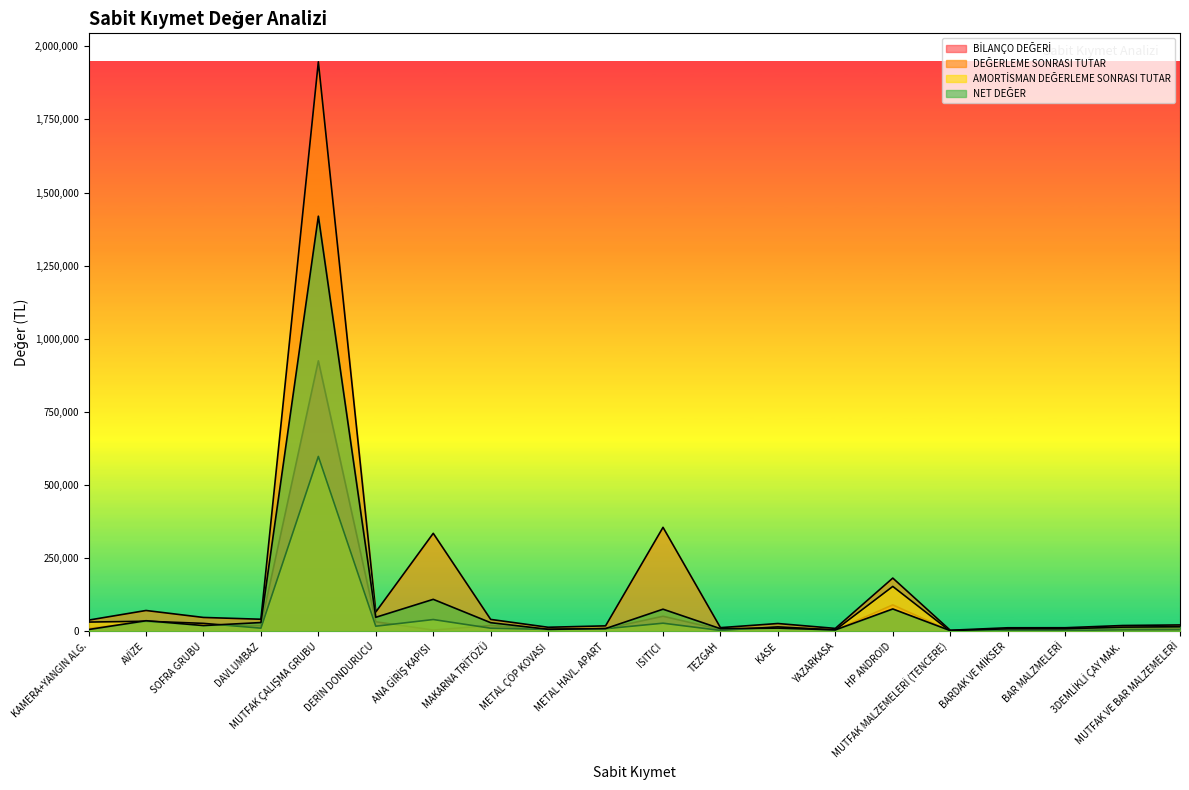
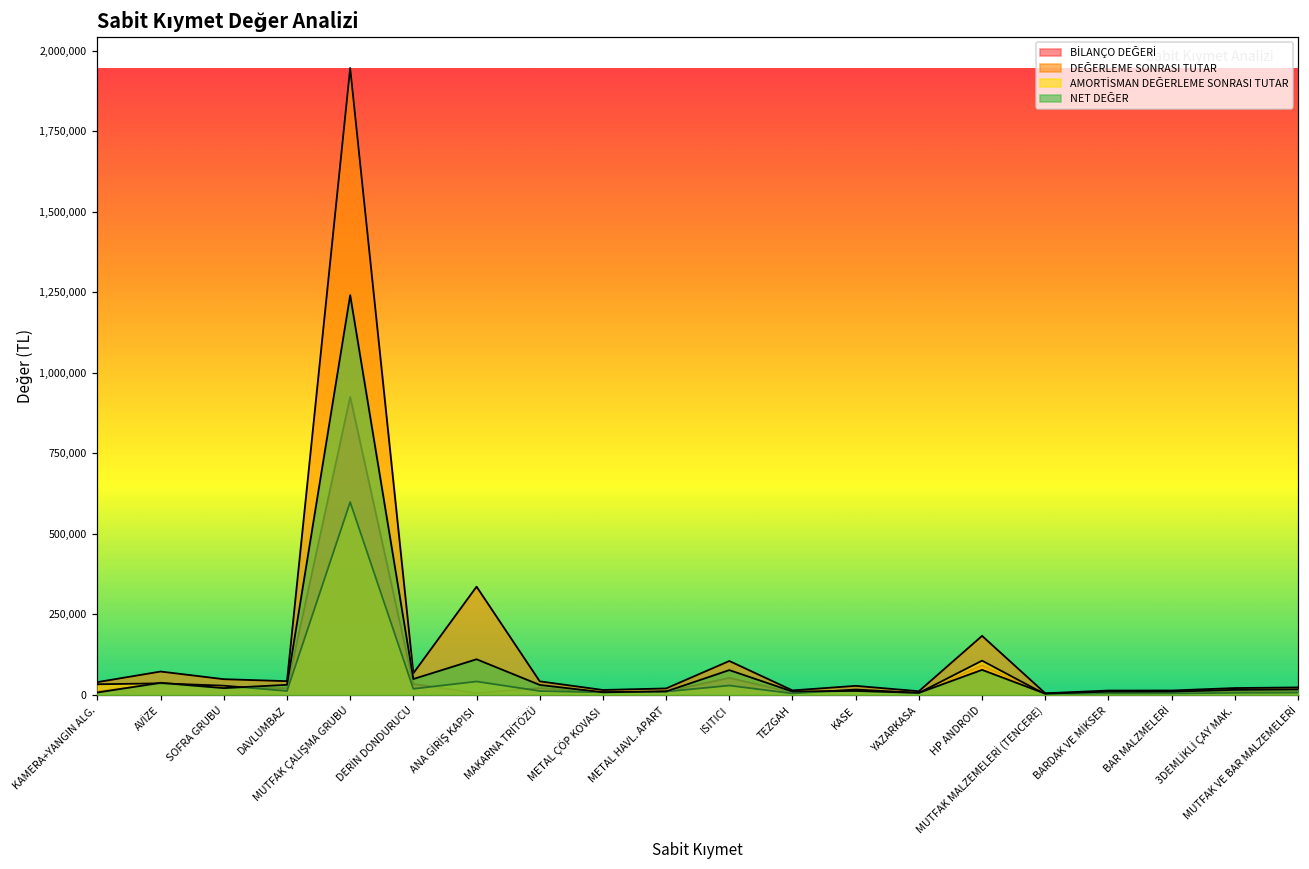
NET DEĞER, MUTFAK ÇALIŞMA GRUBU: 1,420,000 -> 1,240,000
DEĞERLEME SONRASI TUTAR, ISITICI: 360,000 -> 100,000
AMORTİSMAN DEĞERLEME SONRASI TUTAR, HP ANDROID: 150,000 -> 110,000
